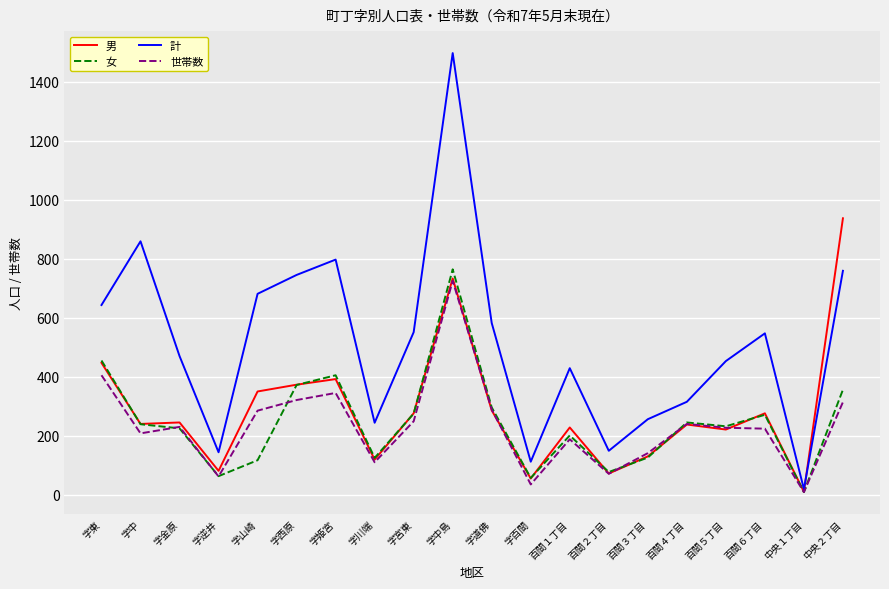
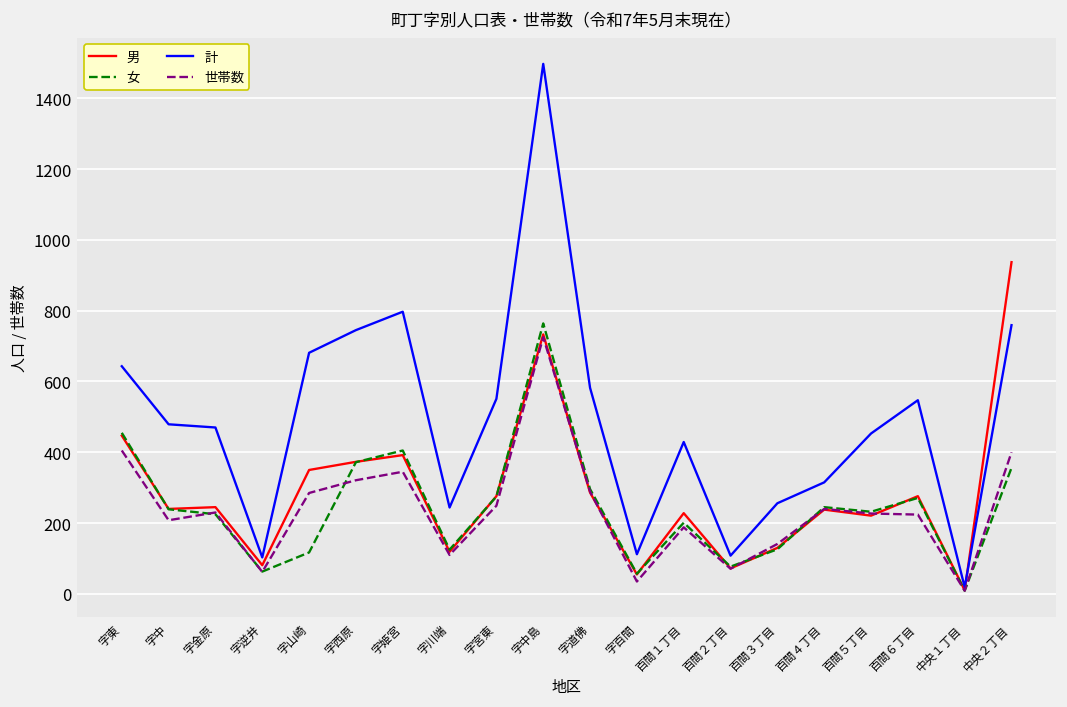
計, 字中: 860 -> 480
計, 字逆井: 140 -> 100
計, 百間２丁目: 150 -> 110
世帯数, 中央２丁目: 310 -> 400
